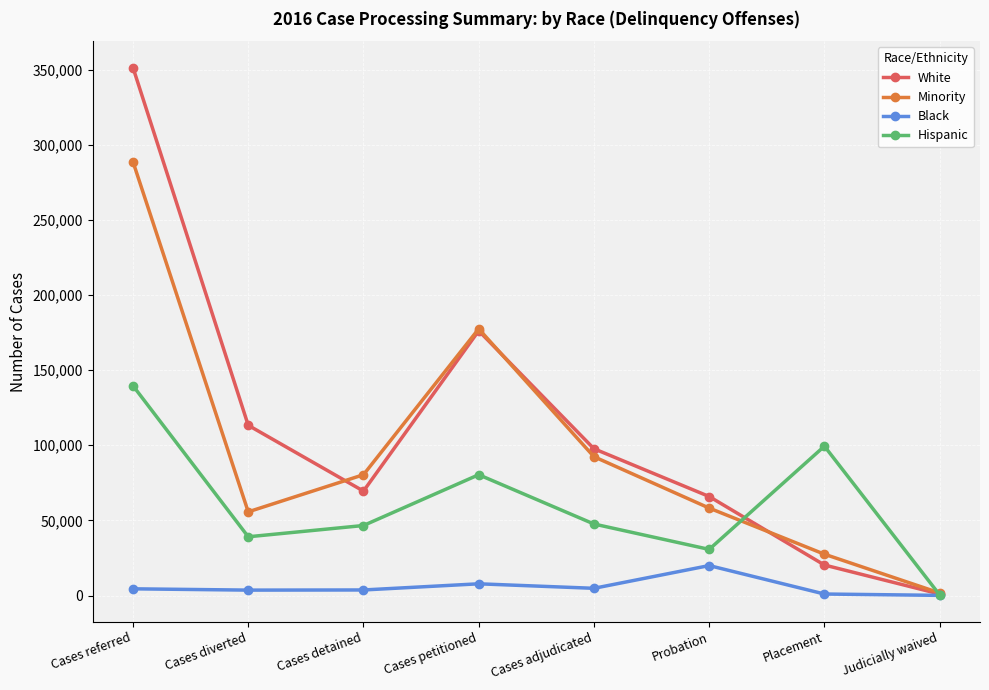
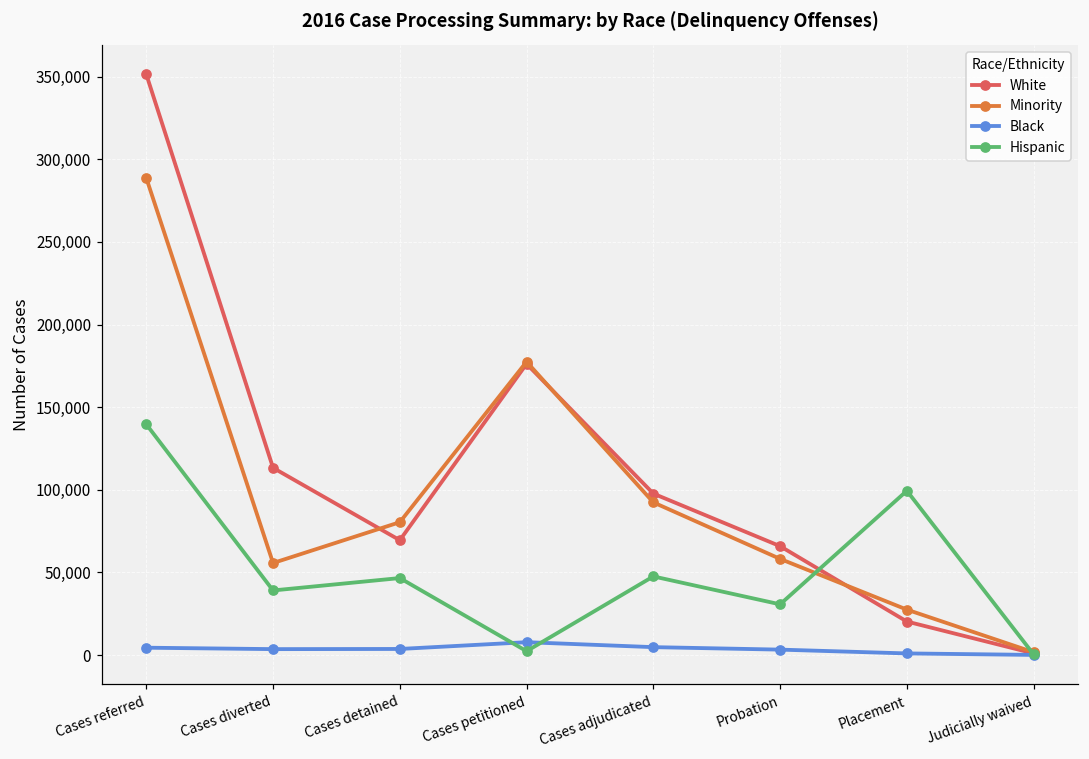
Hispanic, Cases petitioned: 80,000 -> 2,000
Black, Probation: 20,000 -> 3,000
